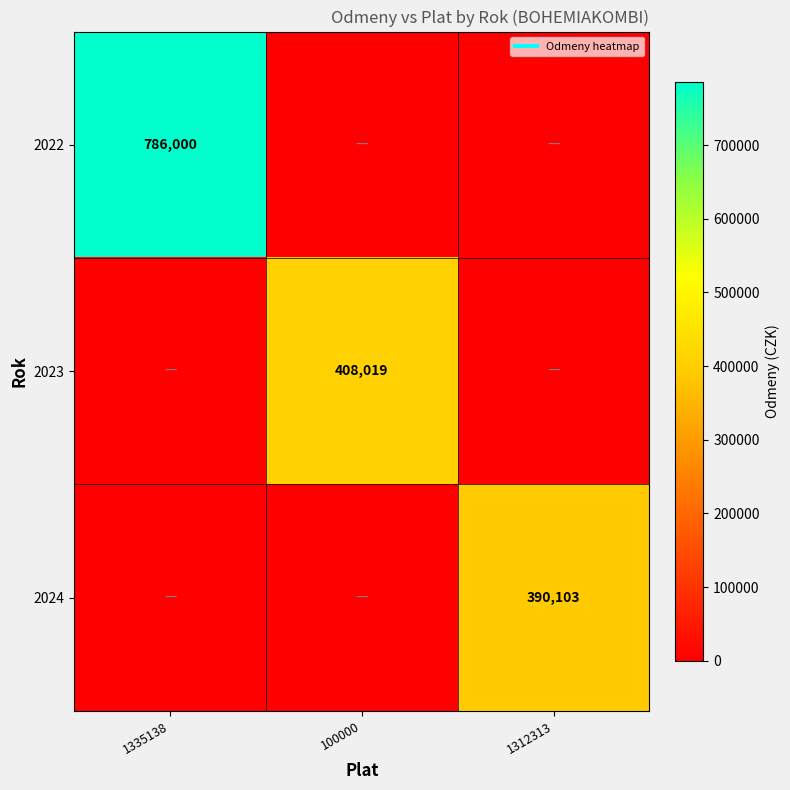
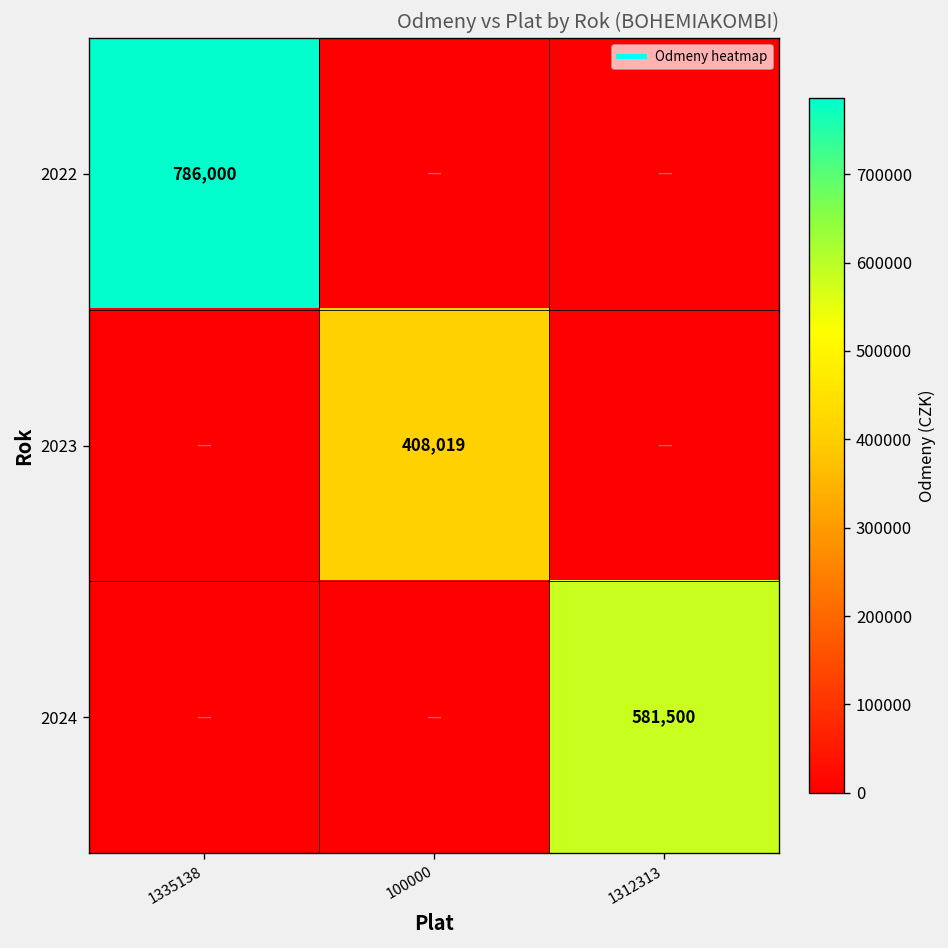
2024, 1312313: 390,103 -> 581,500
